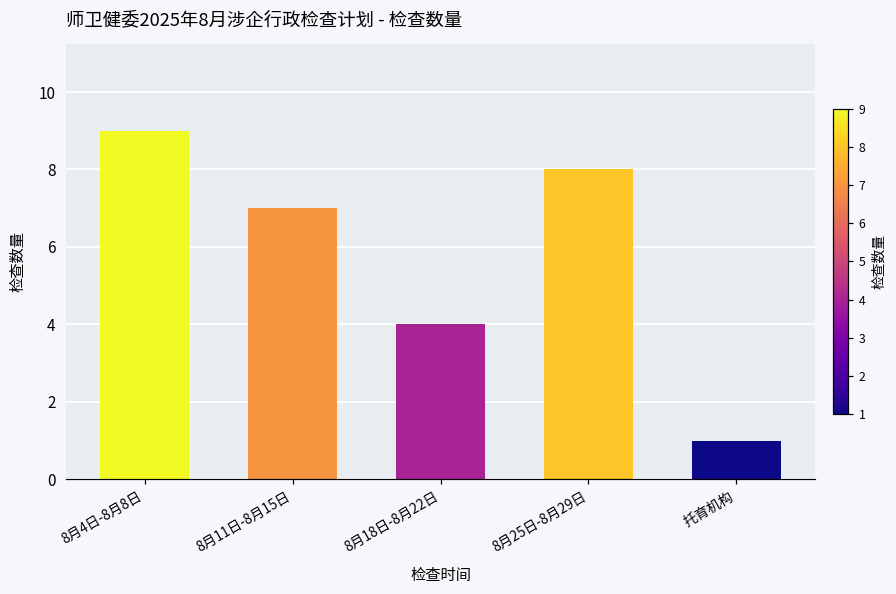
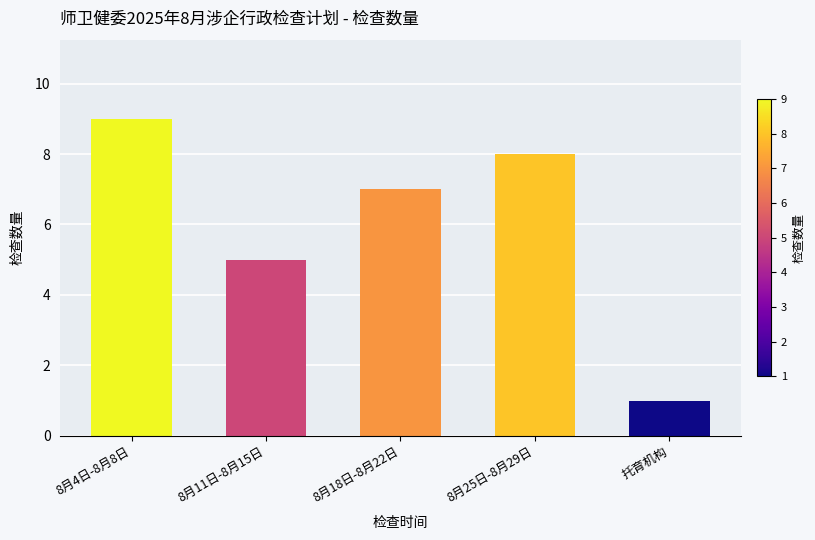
8月11日-8月15日: 7 -> 5
8月18日-8月22日: 4 -> 7
